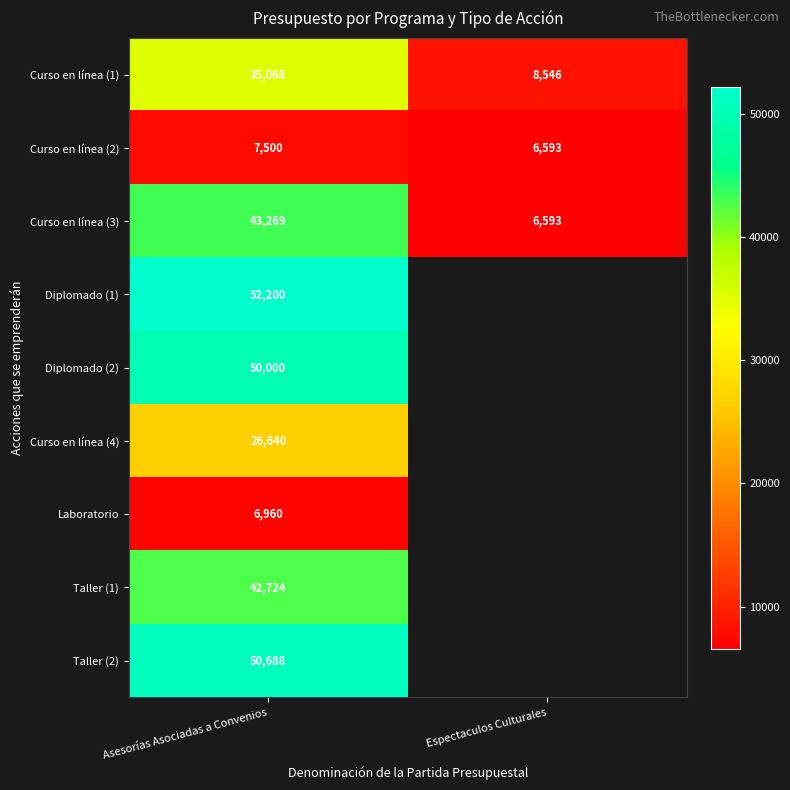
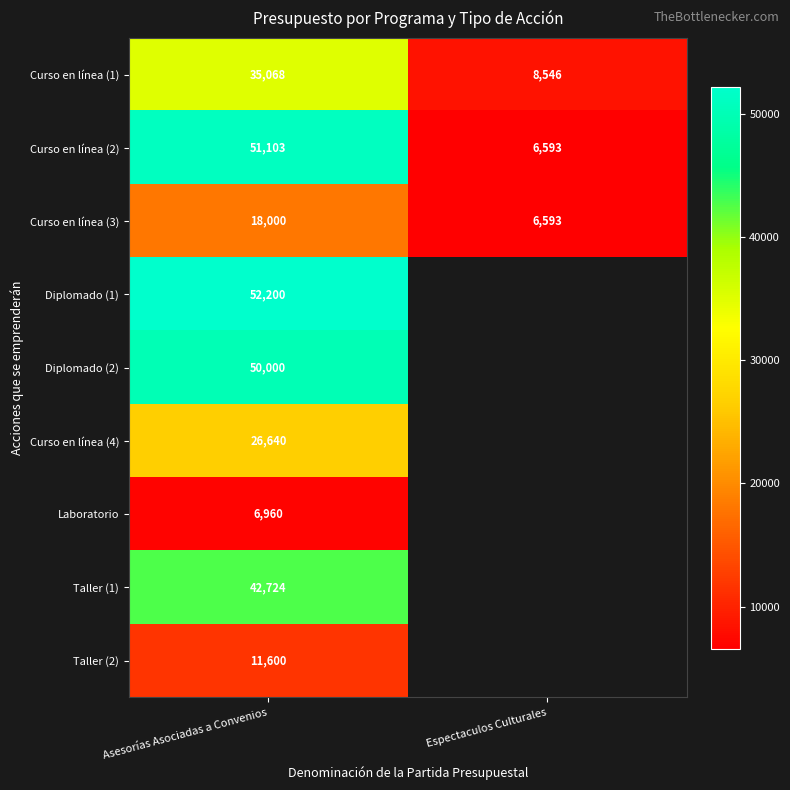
Curso en línea (2), Asesorías Asociadas a Convenios: 7,500 -> 51,103
Curso en línea (3), Asesorías Asociadas a Convenios: 43,269 -> 18,000
Taller (2), Asesorías Asociadas a Convenios: 50,688 -> 11,600
